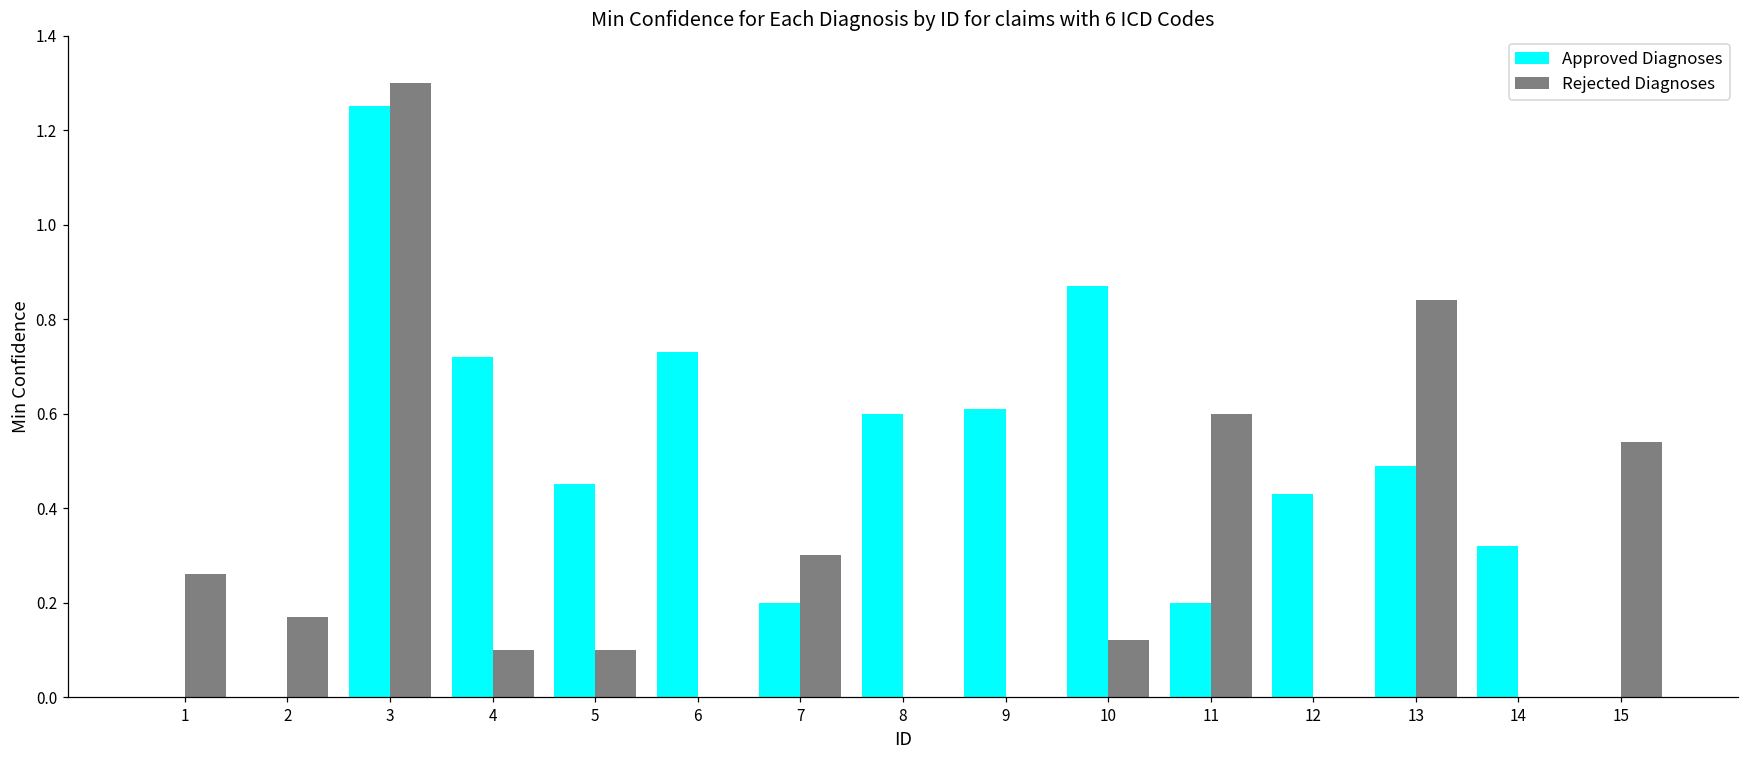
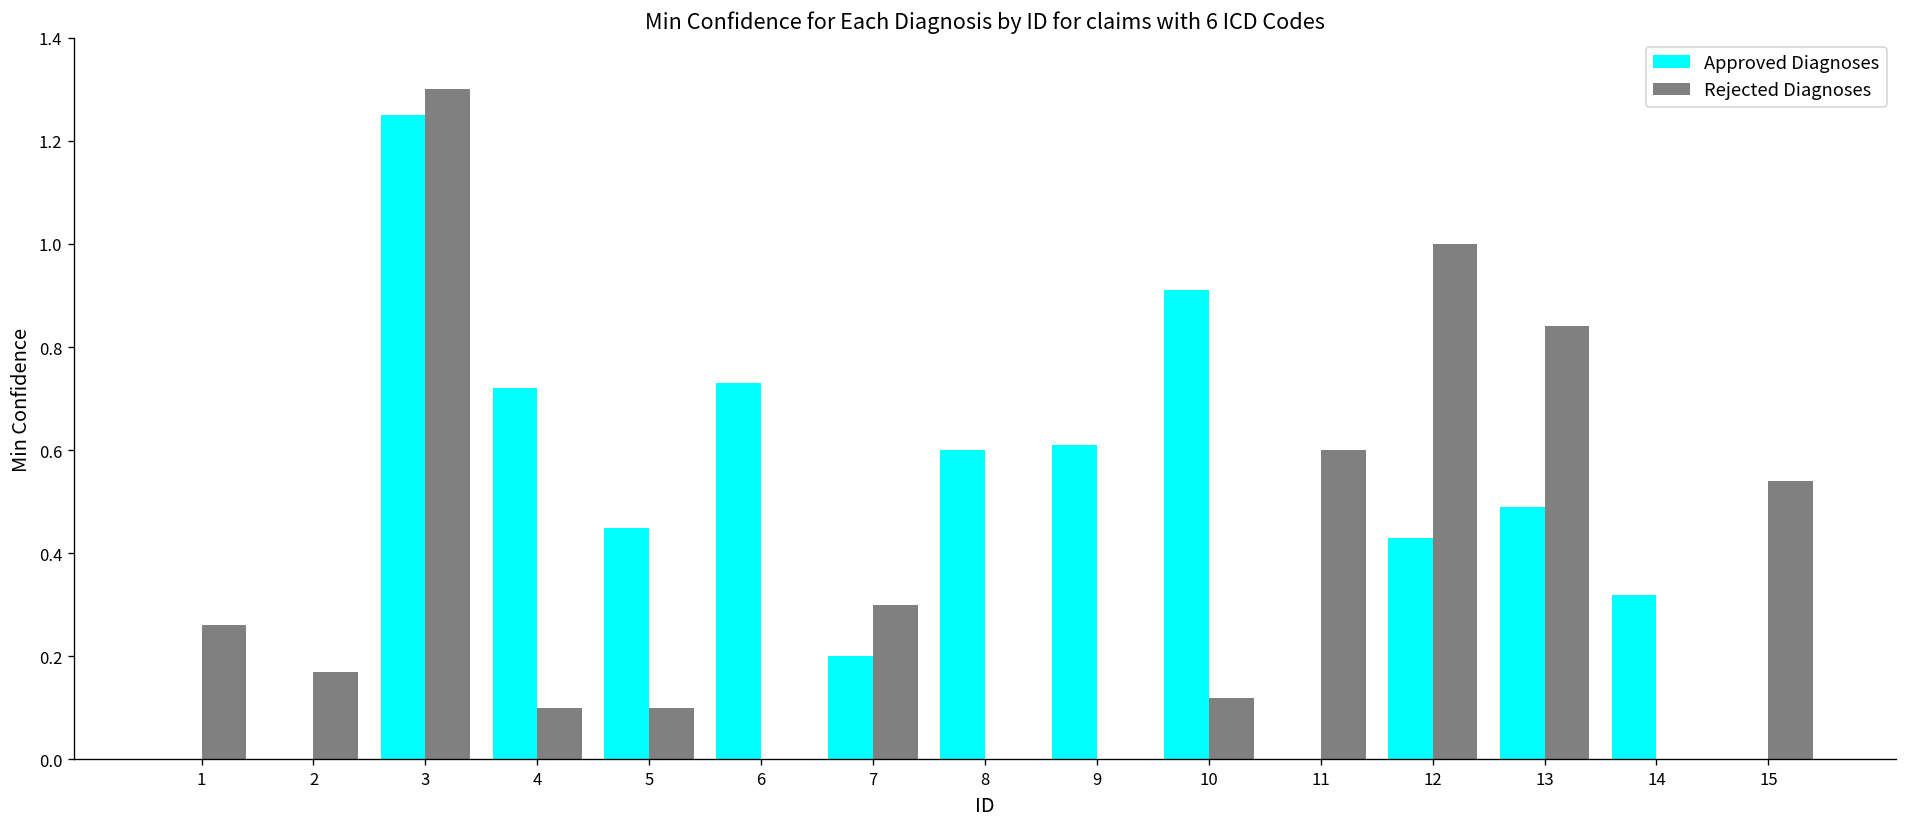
Approved Diagnoses, 10: 0.87 -> 0.91
Approved Diagnoses, 11: 0.2 -> 0.0
Rejected Diagnoses, 12: 0 -> 1
